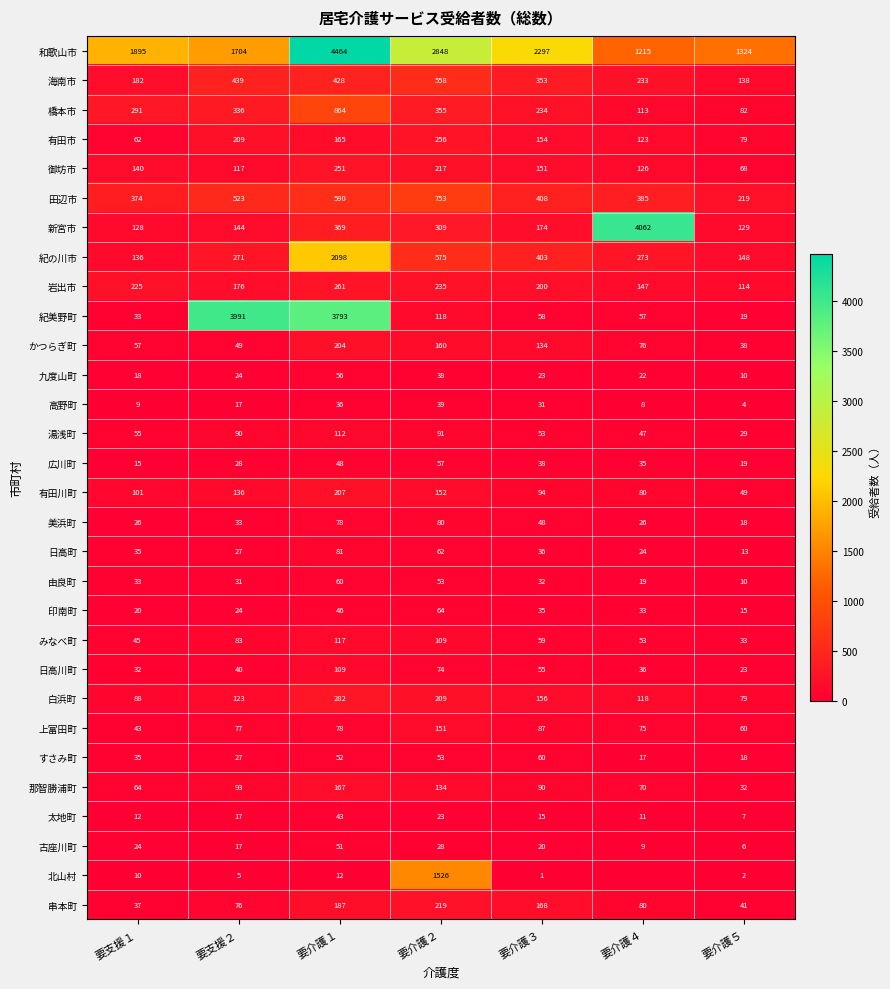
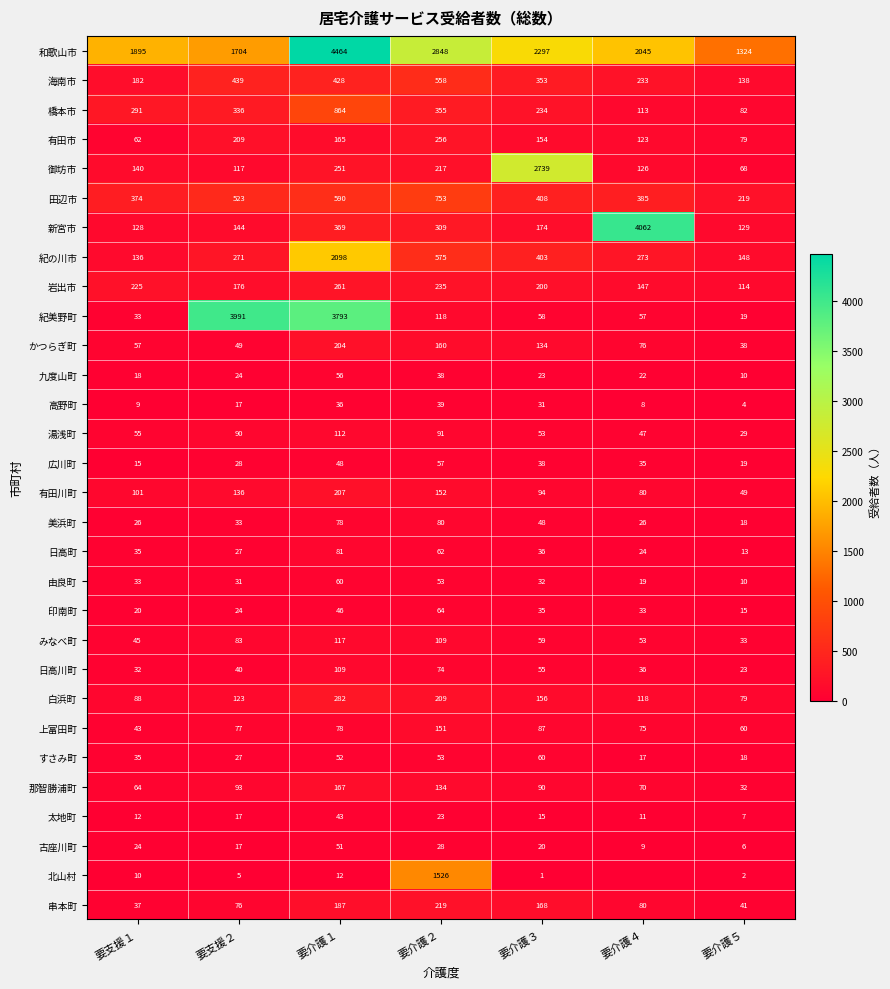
和歌山市, 要介護４: 1215 -> 2045
御坊市, 要介護３: 151 -> 2739
